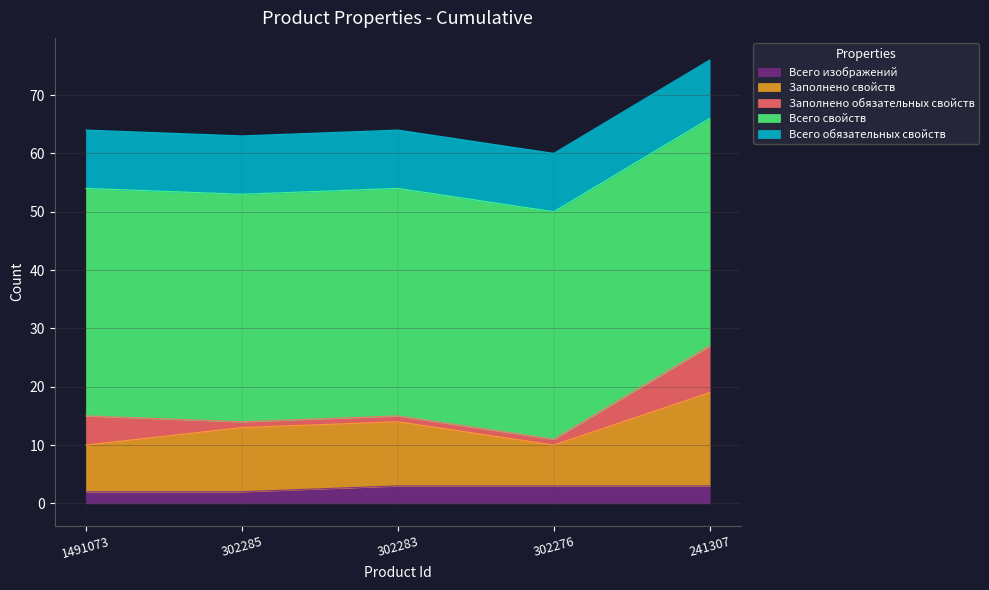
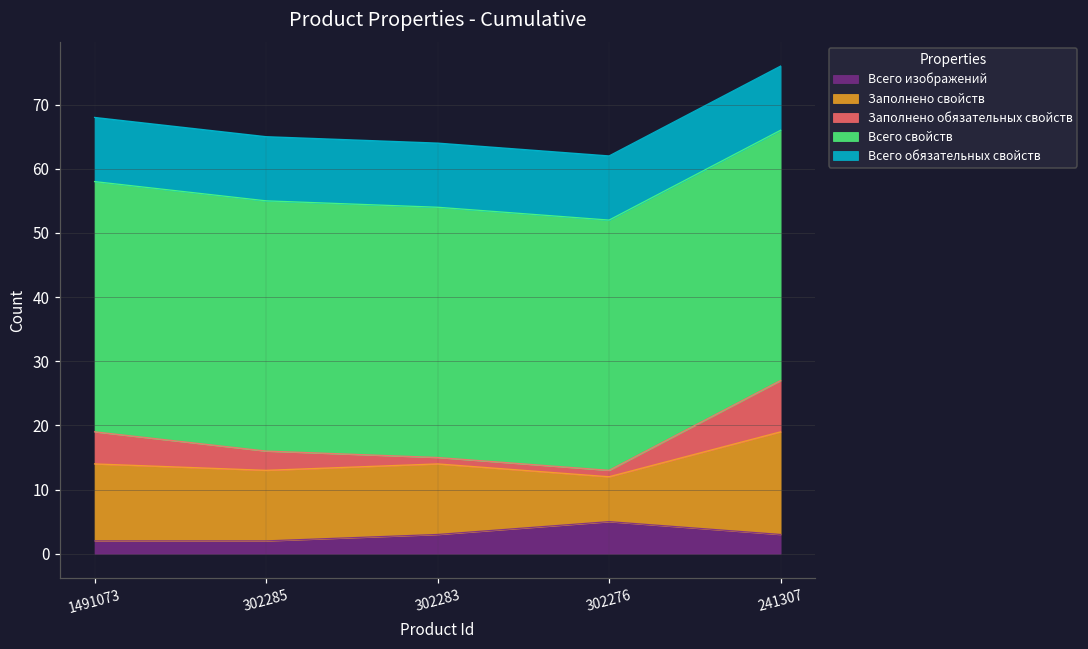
Заполнено свойств, 1491073: 8 -> 12
Заполнено обязательных свойств, 302285: 1 -> 3
Всего изображений, 302276: 3 -> 5
